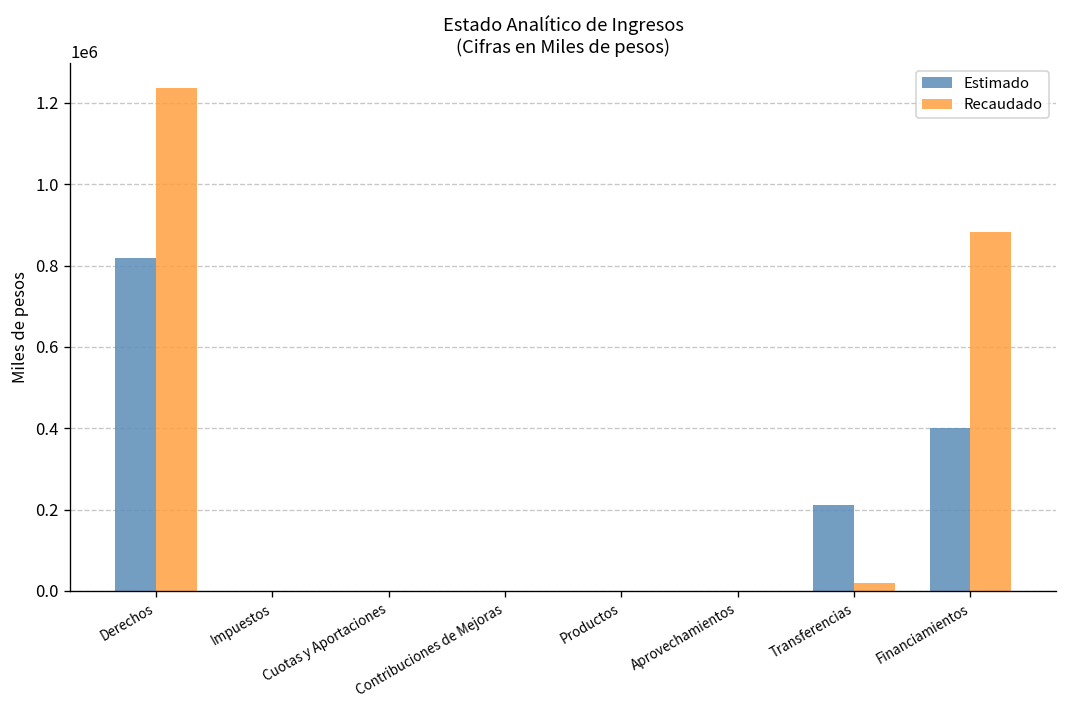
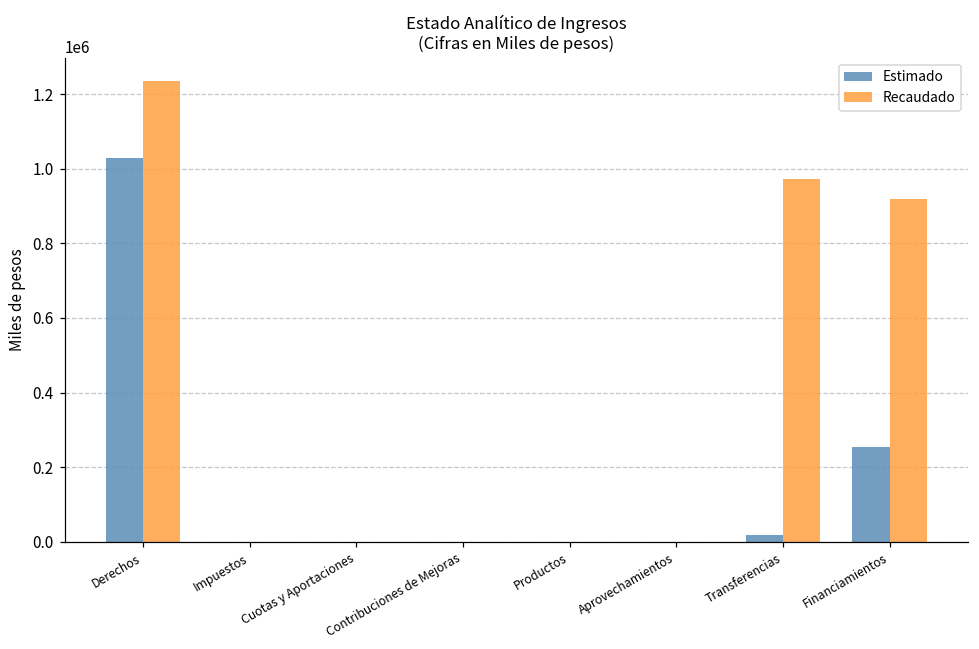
Estimado, Derechos: 820000 -> 1030000
Estimado, Transferencias: 210000 -> 20000
Recaudado, Transferencias: 20000 -> 970000
Estimado, Financiamientos: 400000 -> 250000
Recaudado, Financiamientos: 880000 -> 920000
